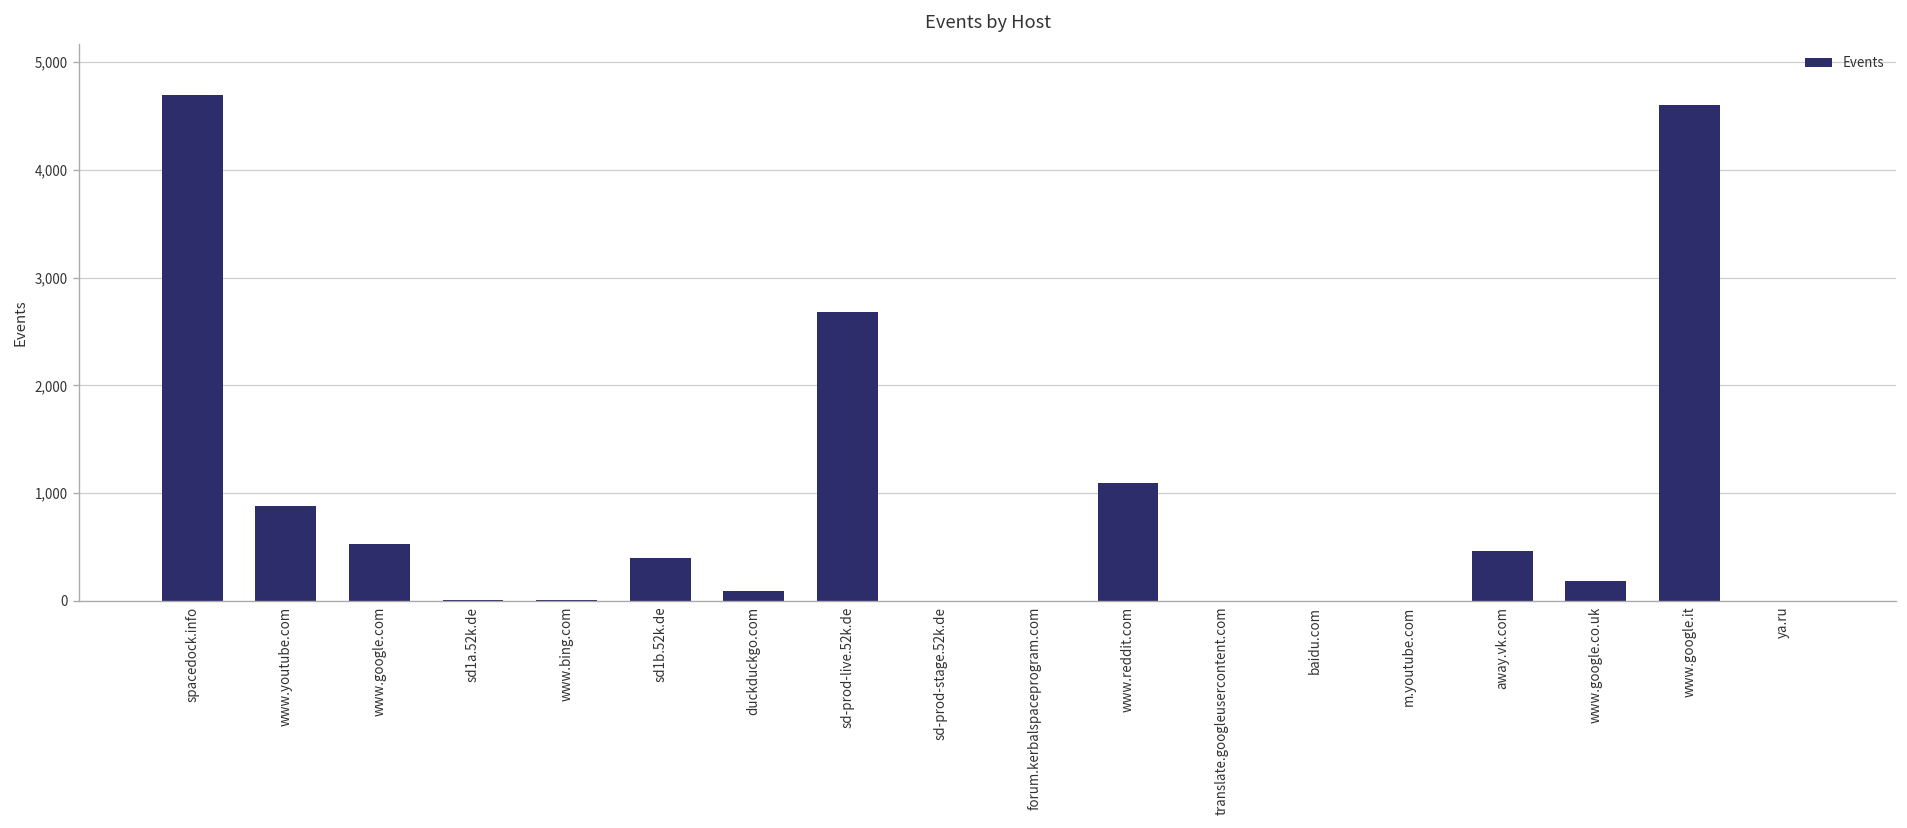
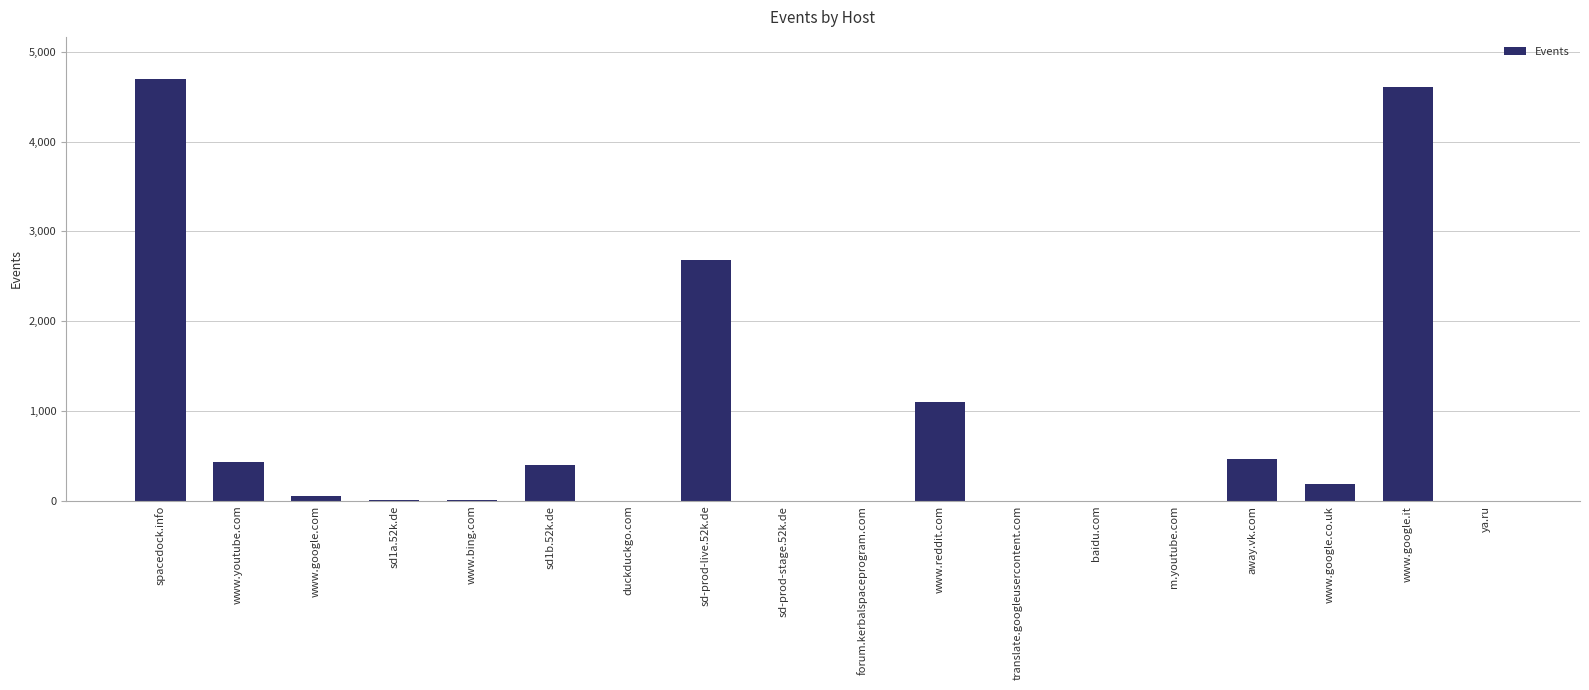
www.youtube.com: 900 -> 400
www.google.com: 500 -> 100
duckduckgo.com: 100 -> 0
